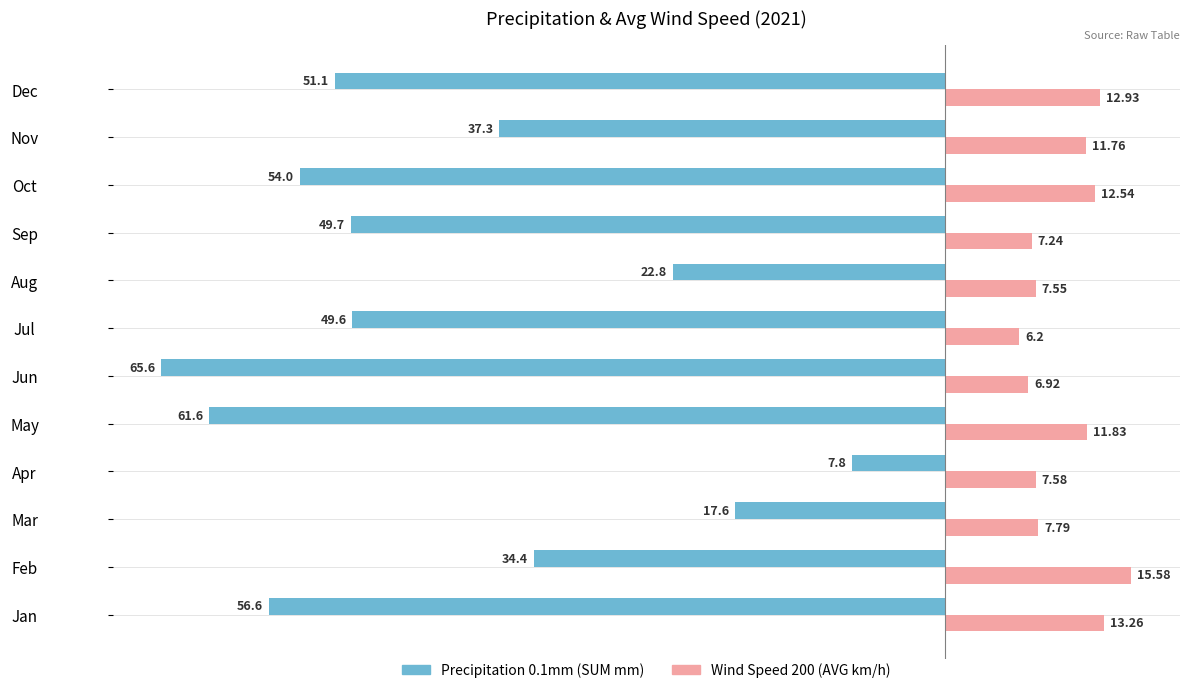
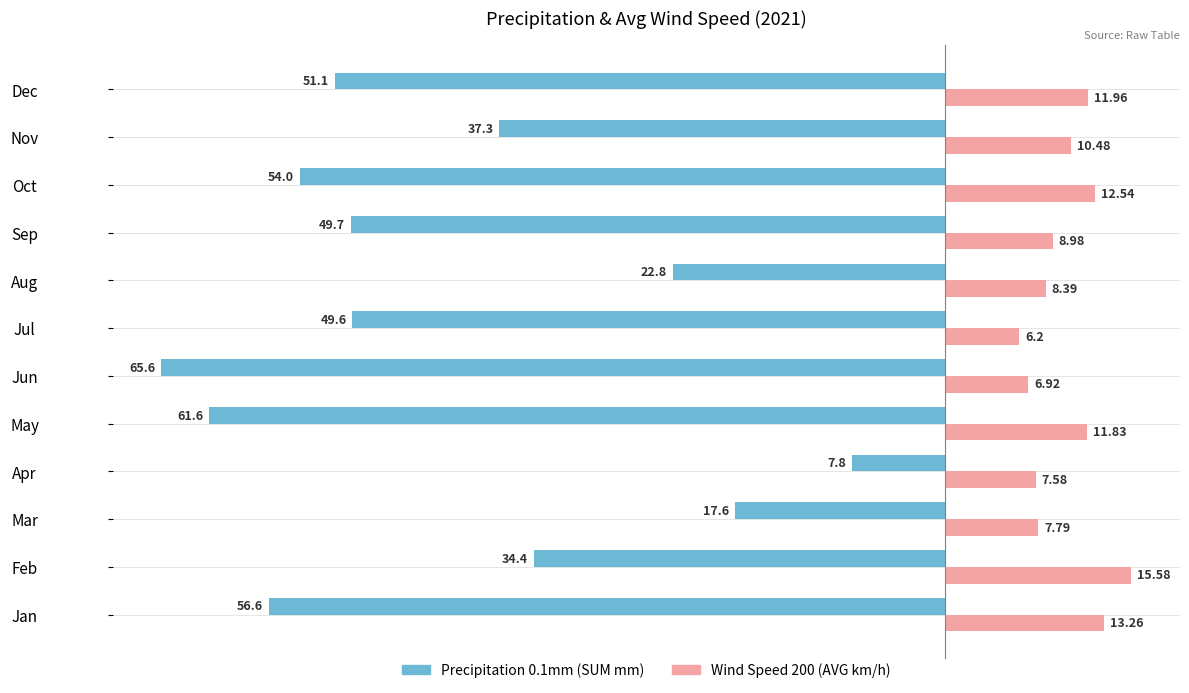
Wind Speed 200 (AVG km/h), Dec: 12.93 -> 11.96
Wind Speed 200 (AVG km/h), Nov: 11.76 -> 10.48
Wind Speed 200 (AVG km/h), Sep: 7.24 -> 8.98
Wind Speed 200 (AVG km/h), Aug: 7.55 -> 8.39
